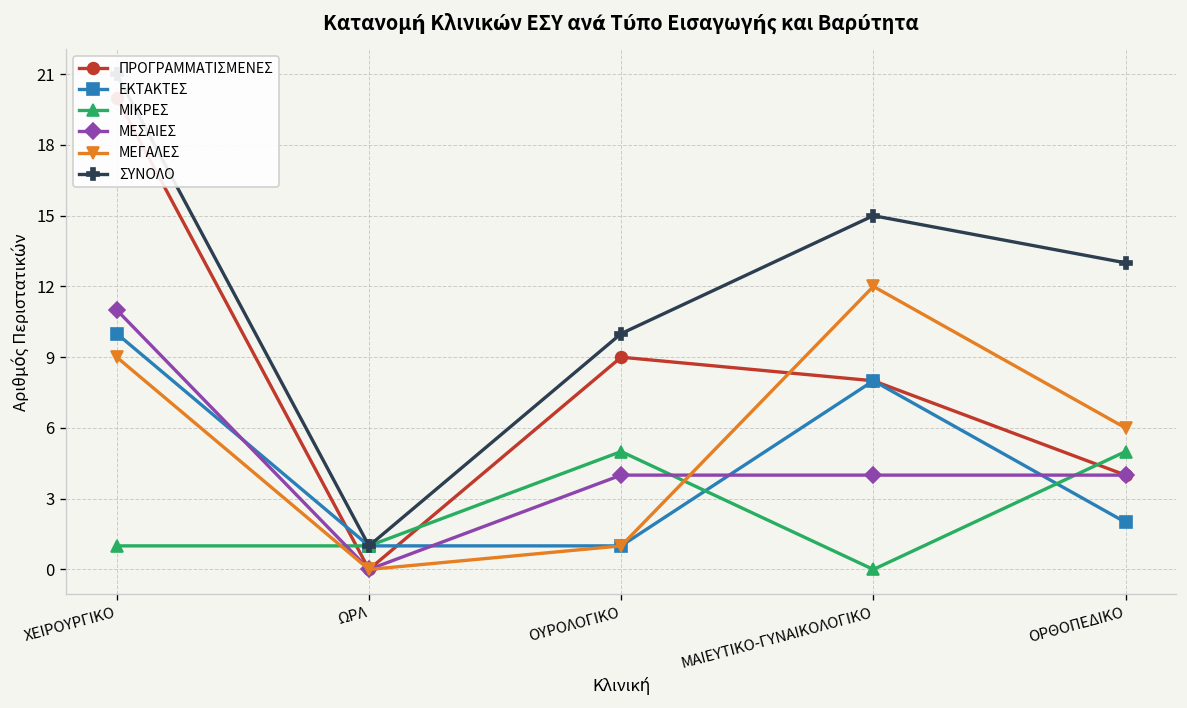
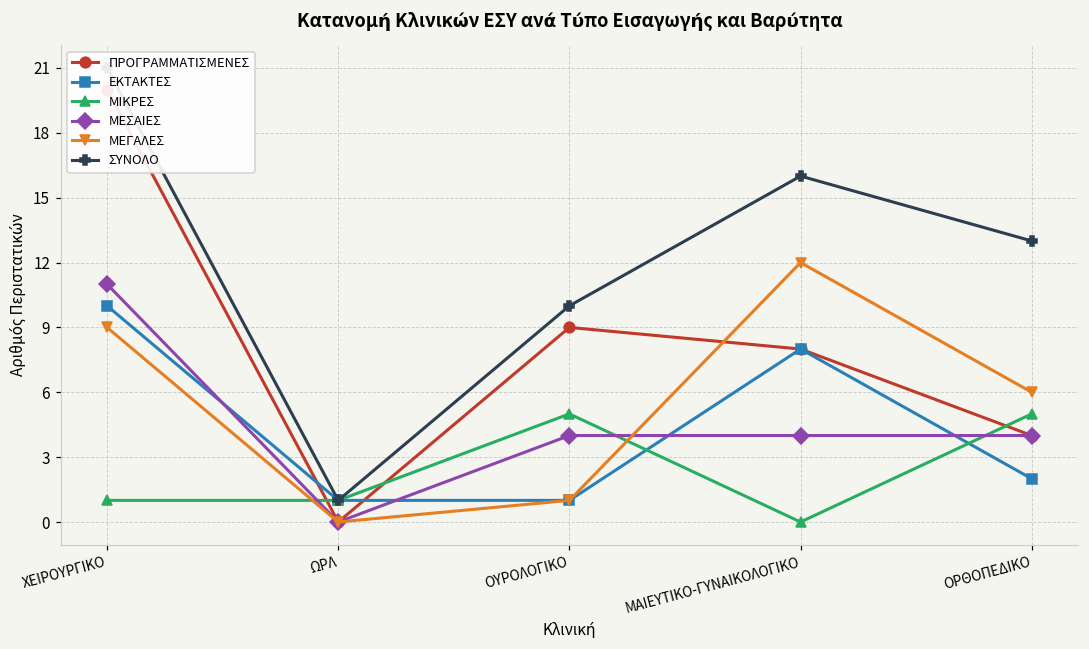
ΣΥΝΟΛΟ, ΜΑΙΕΥΤΙΚΟ-ΓΥΝΑΙΚΟΛΟΓΙΚΟ: 15 -> 16
